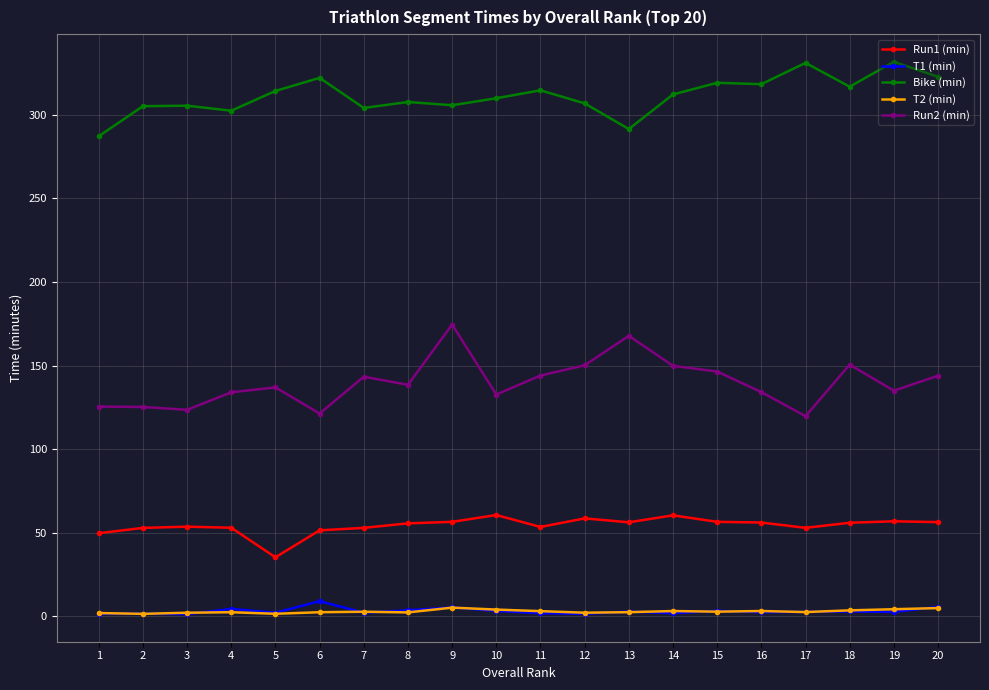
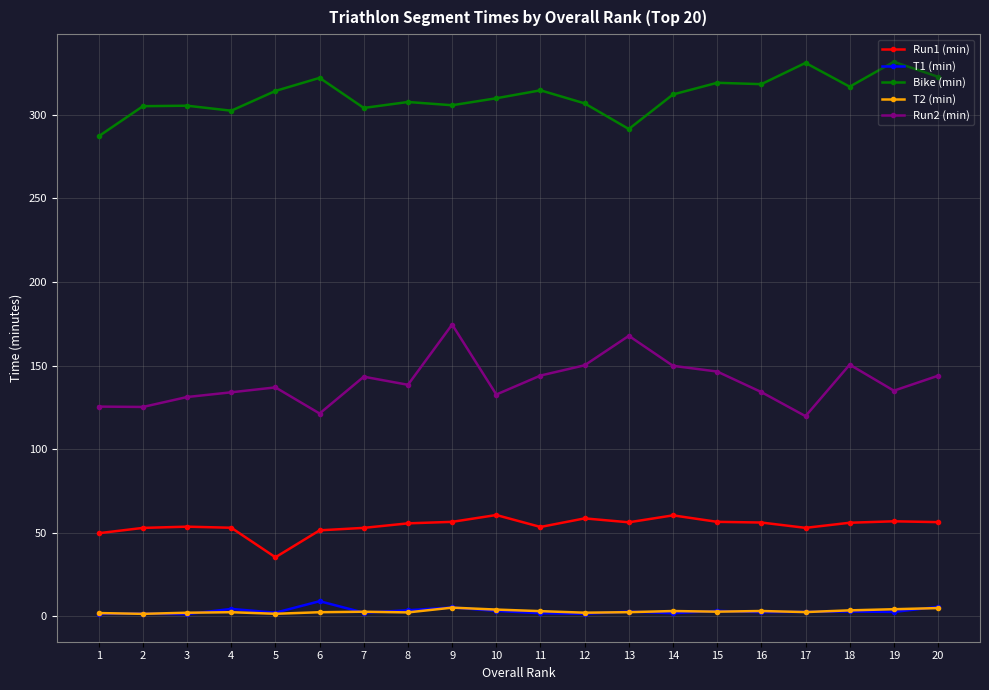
Run2 (min), 3: 124 -> 131
